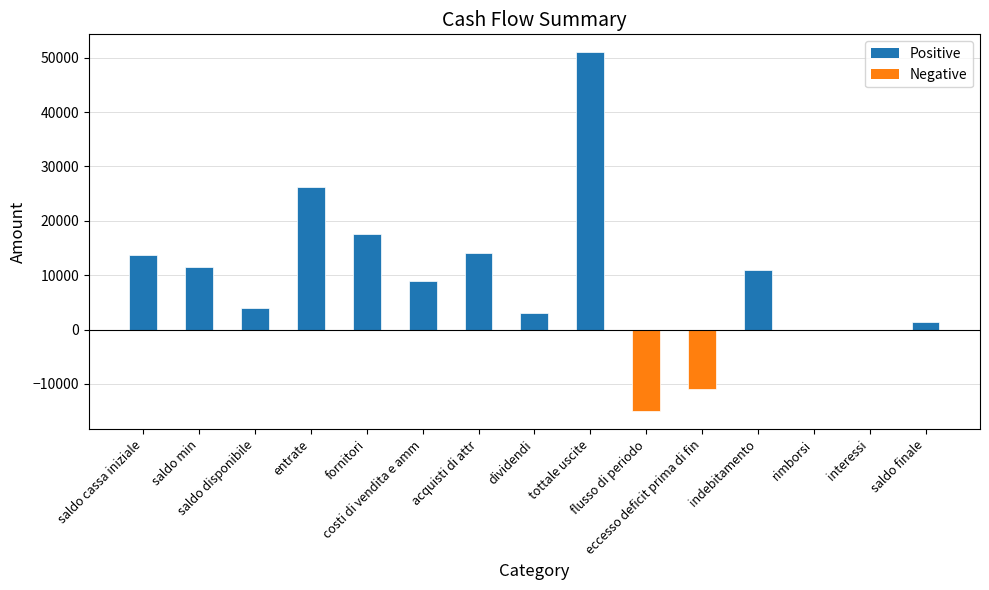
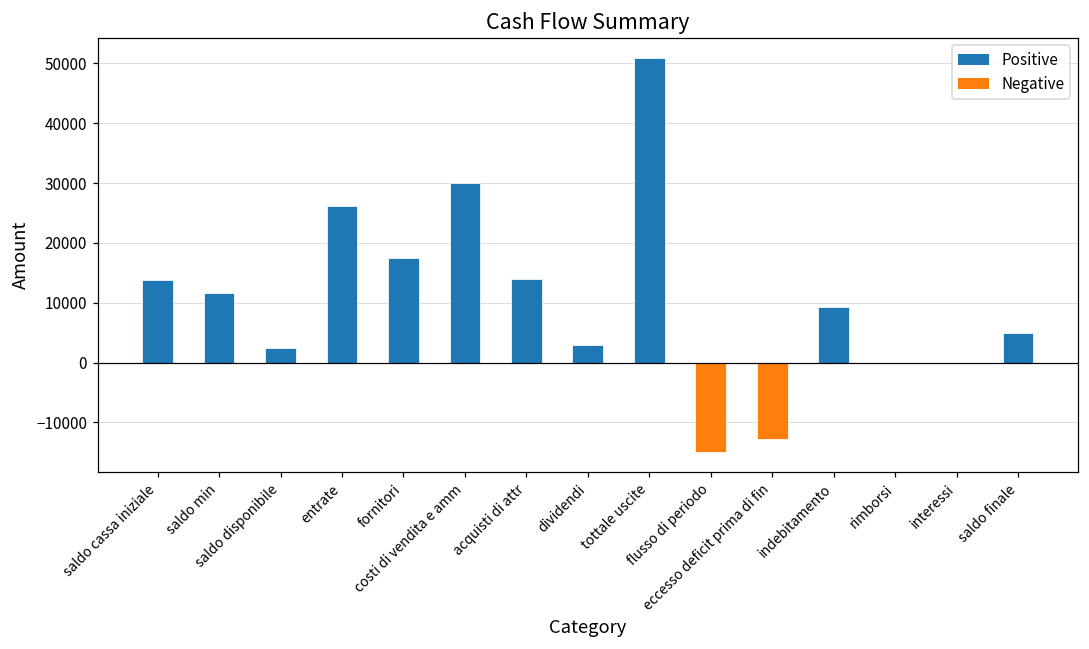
saldo disponibile: 4000 -> 2000
costi di vendita e amm: 9000 -> 30000
eccesso deficit prima di fin: -11000 -> -13000
indebitamento: 11000 -> 9000
saldo finale: 1000 -> 5000
